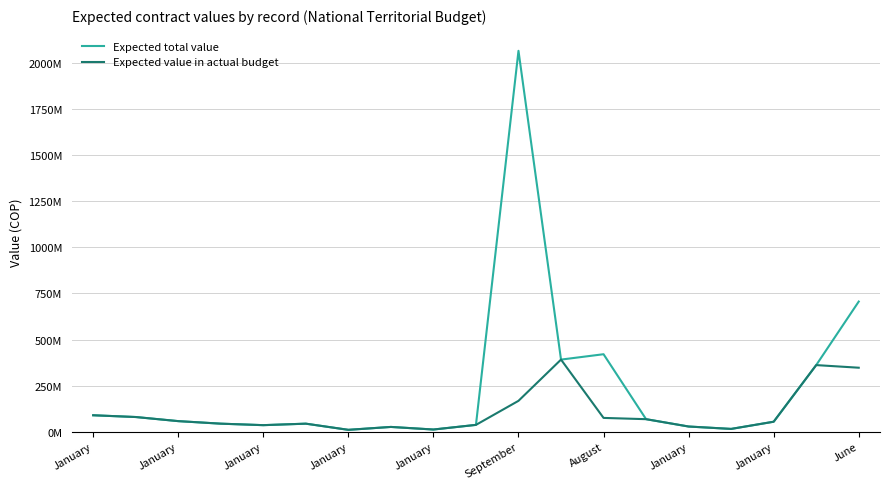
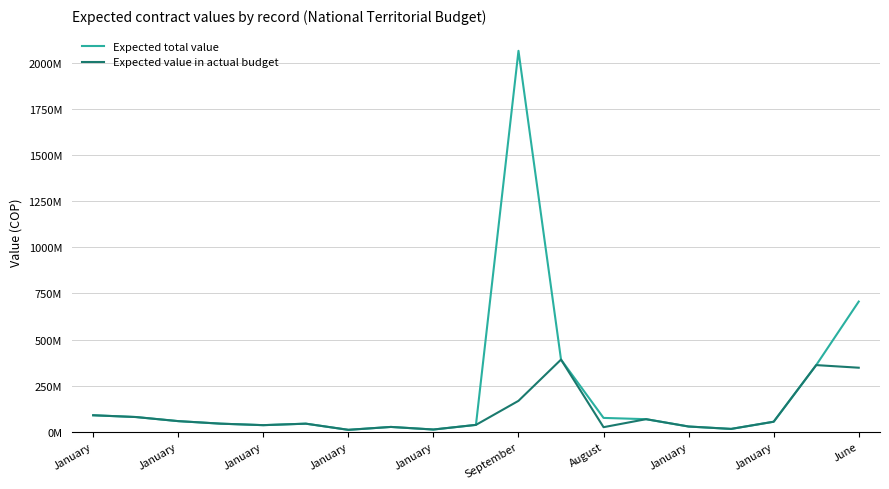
Expected total value, August: 420000000 -> 70000000
Expected value in actual budget, August: 70000000 -> 20000000
